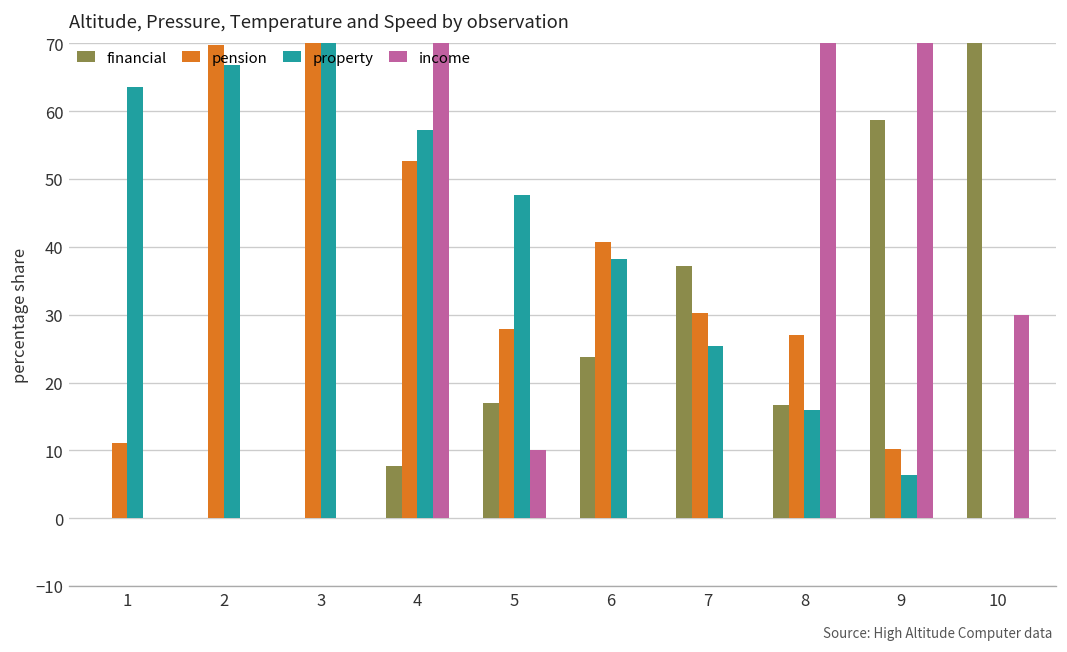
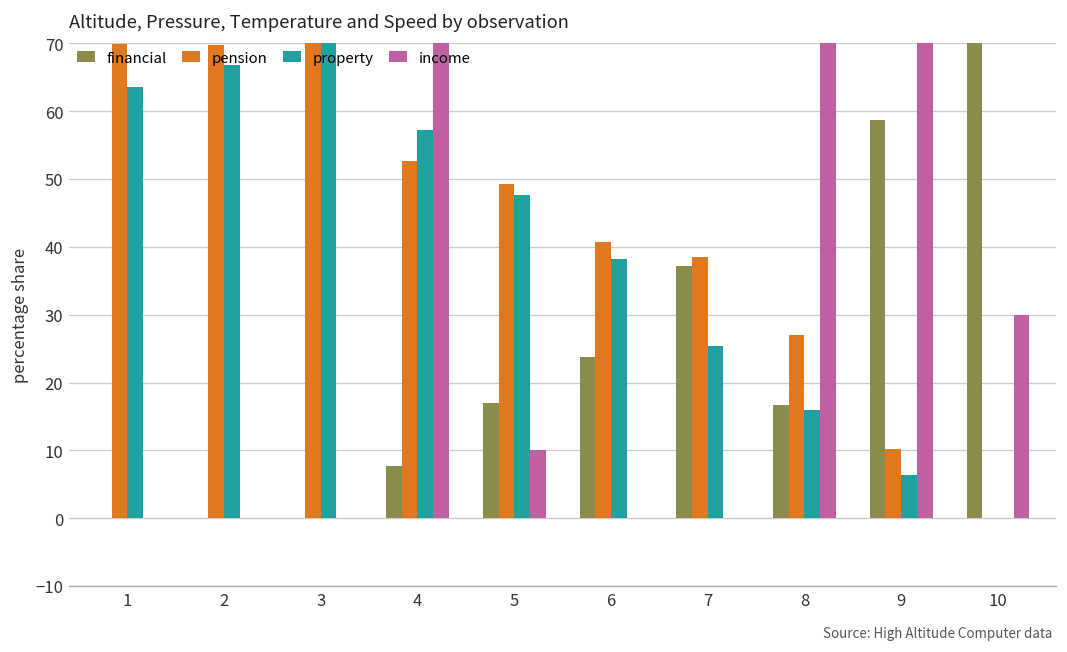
pension, 1: 11 -> 70
pension, 5: 28 -> 49
pension, 7: 30 -> 39
